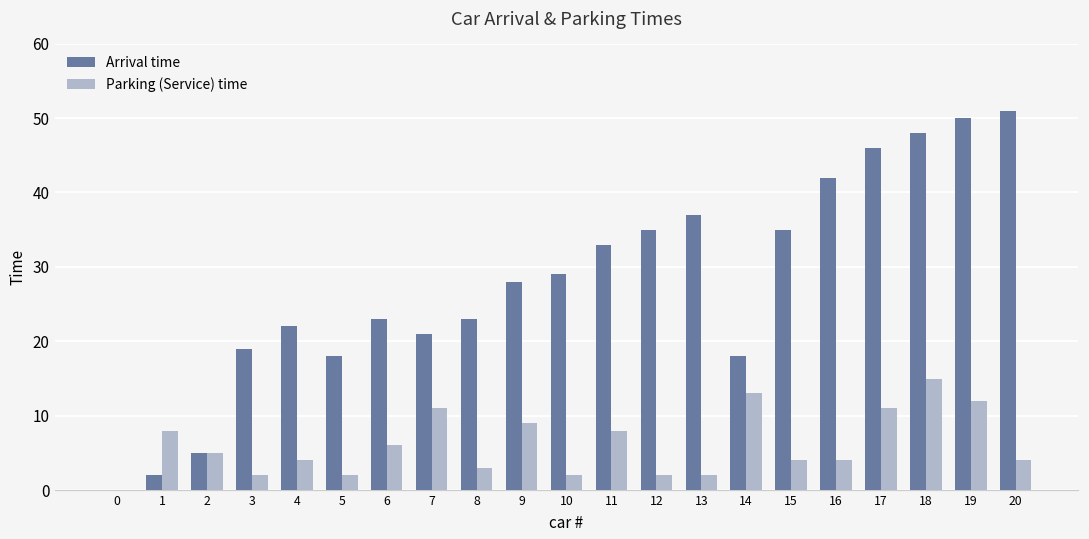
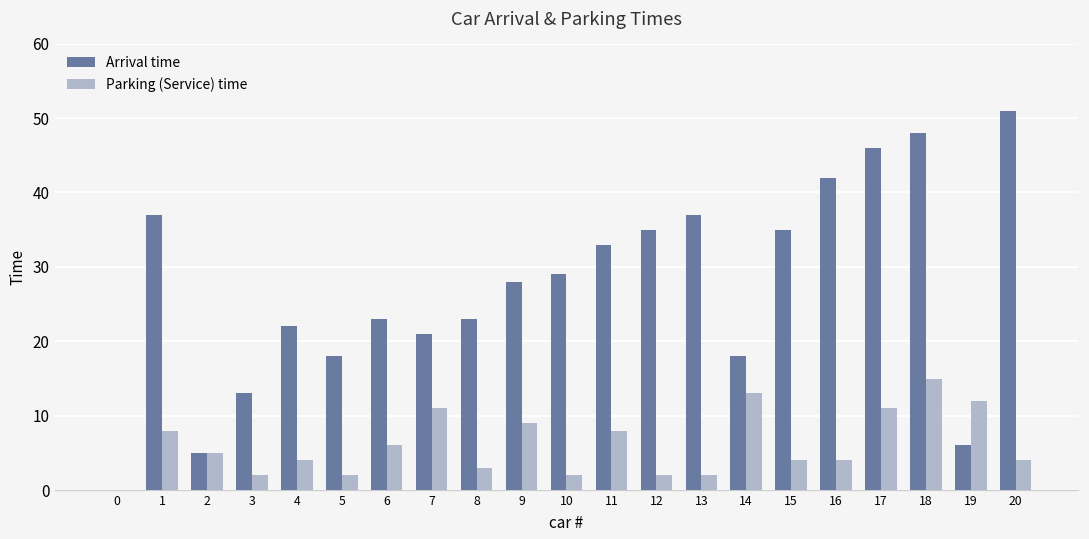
Arrival time, 1: 2 -> 37
Arrival time, 3: 19 -> 13
Arrival time, 19: 50 -> 6
